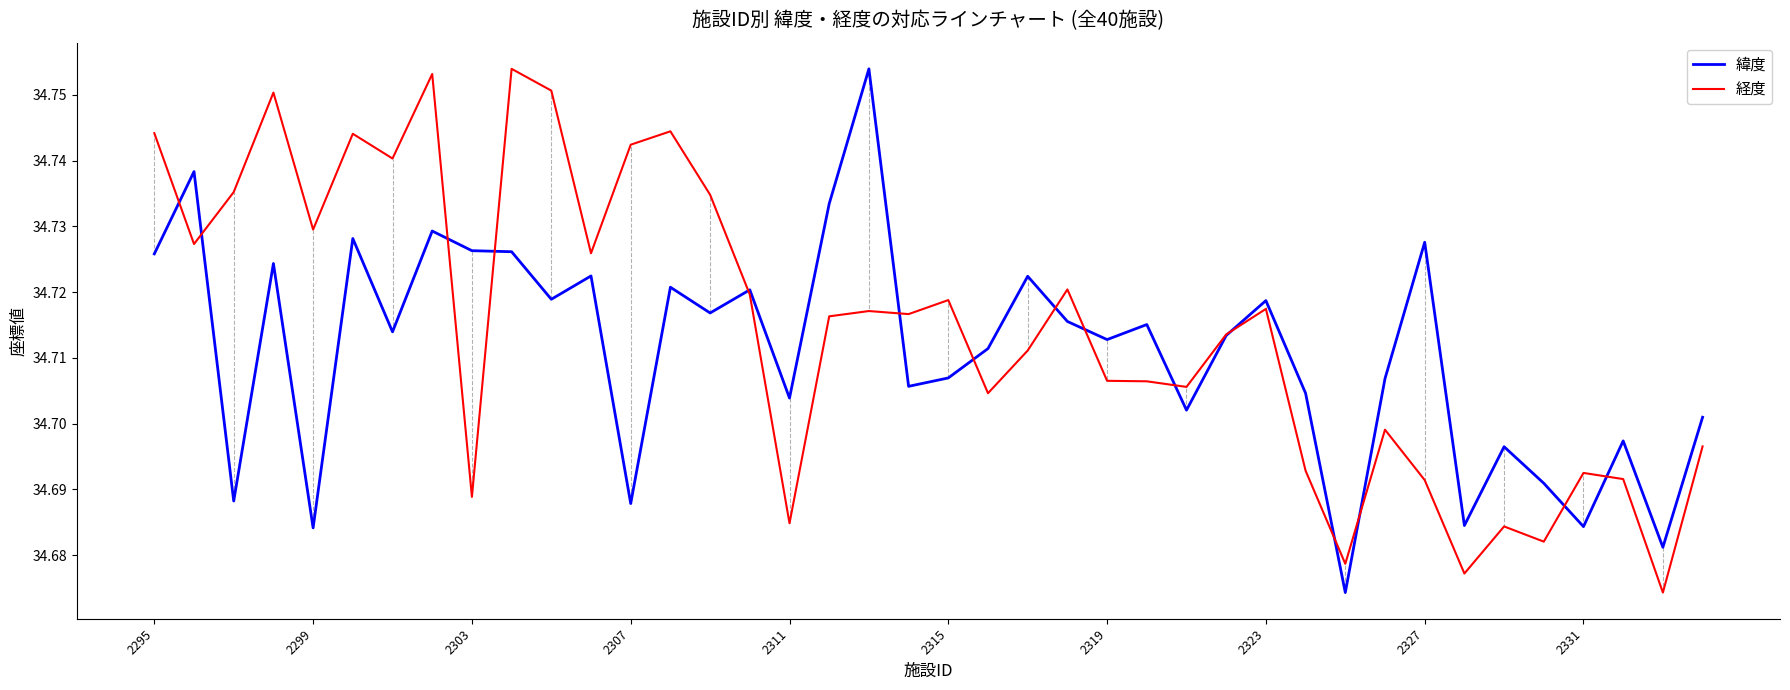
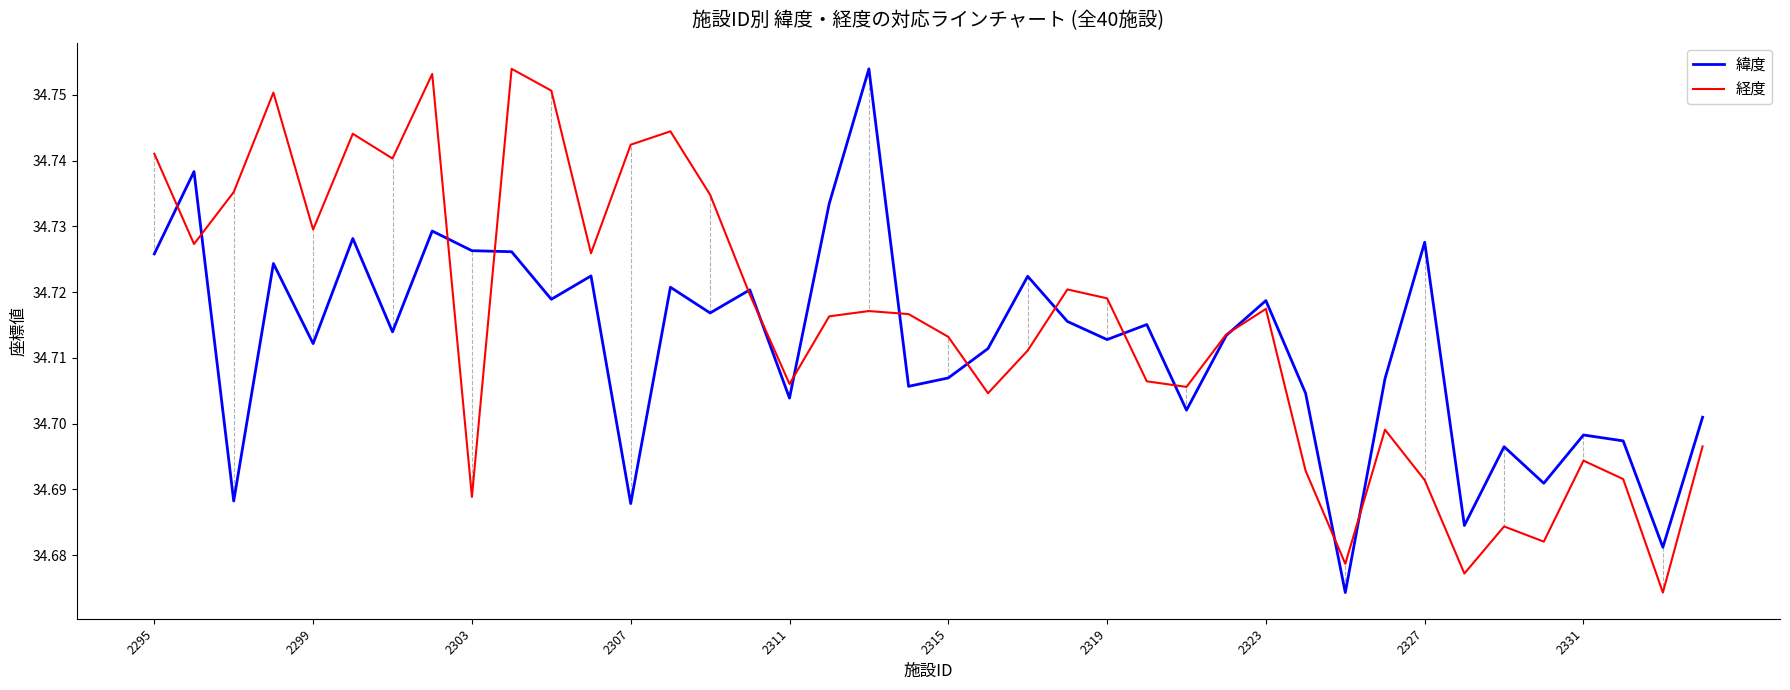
経度, 2295: 34.744 -> 34.741
緯度, 2299: 34.684 -> 34.712
経度, 2311: 34.685 -> 34.706
経度, 2315: 34.719 -> 34.713
経度, 2319: 34.707 -> 34.719
緯度, 2331: 34.684 -> 34.698
経度, 2331: 34.692 -> 34.694
